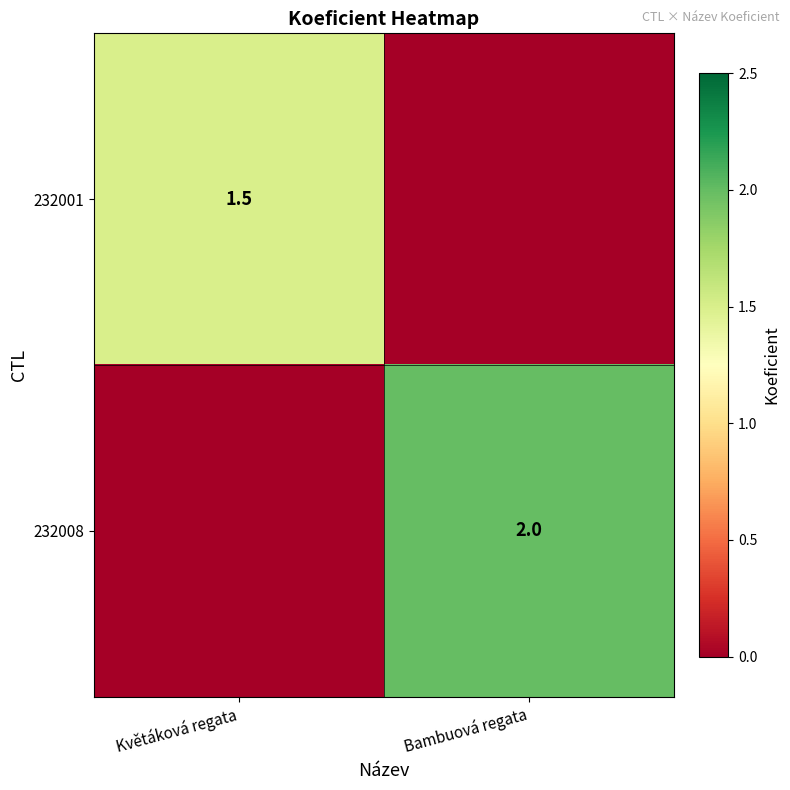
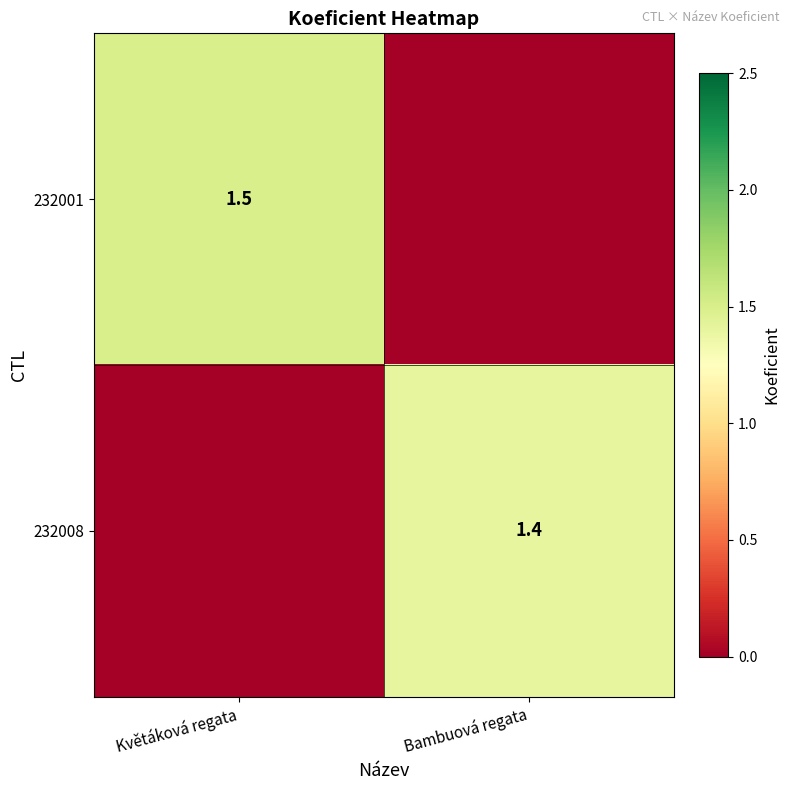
232008, Bambuová regata: 2.0 -> 1.4
